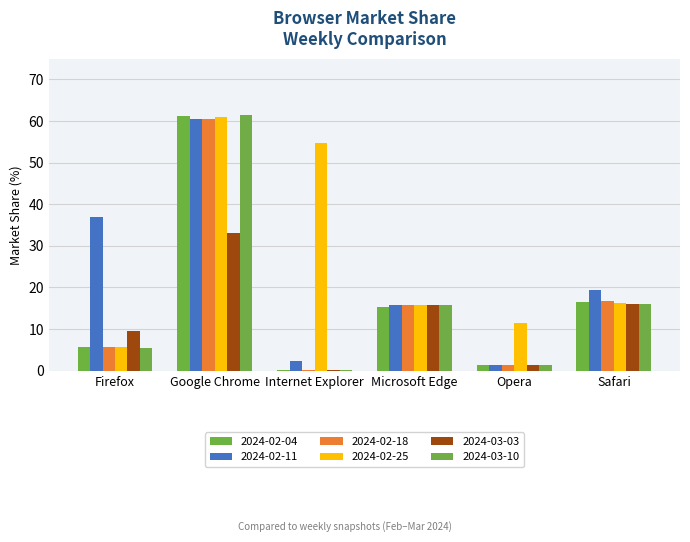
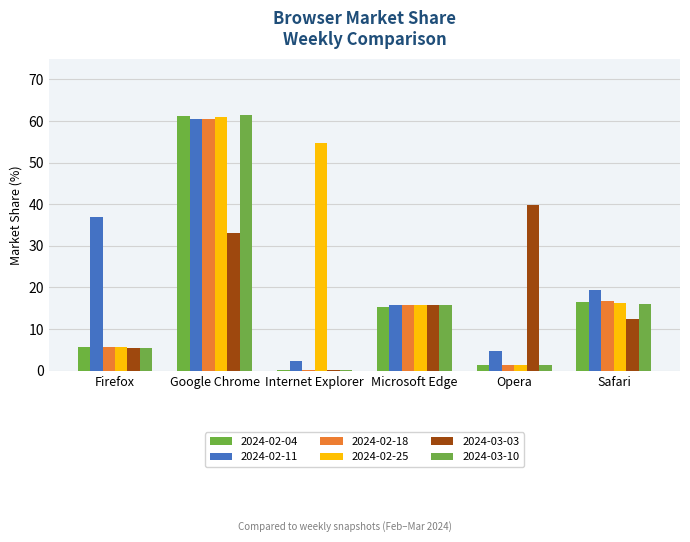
2024-03-03, Firefox: 10 -> 5
2024-02-11, Opera: 1 -> 5
2024-02-25, Opera: 12 -> 1
2024-03-03, Opera: 1 -> 40
2024-03-03, Safari: 16 -> 12
